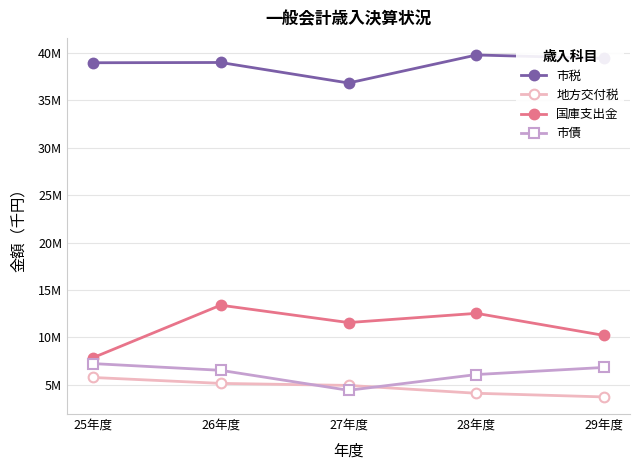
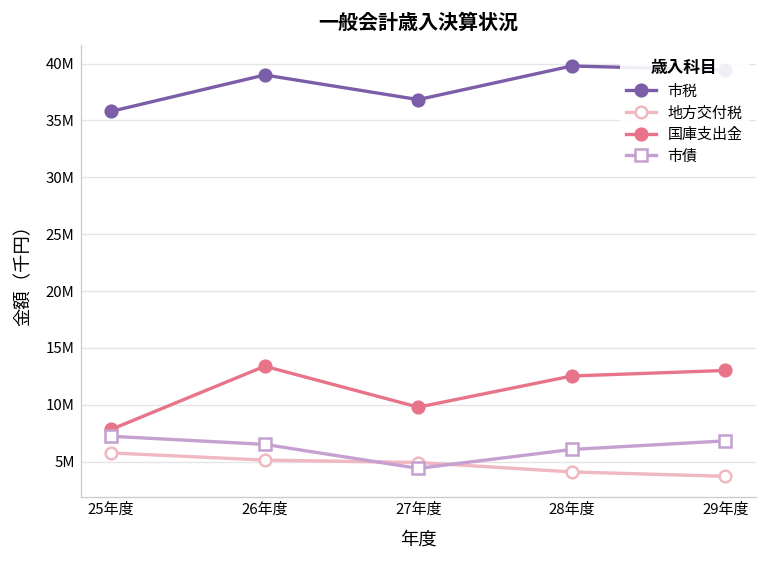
市税, 25年度: 39000000 -> 36000000
国庫支出金, 27年度: 12000000 -> 10000000
国庫支出金, 29年度: 10000000 -> 13000000
